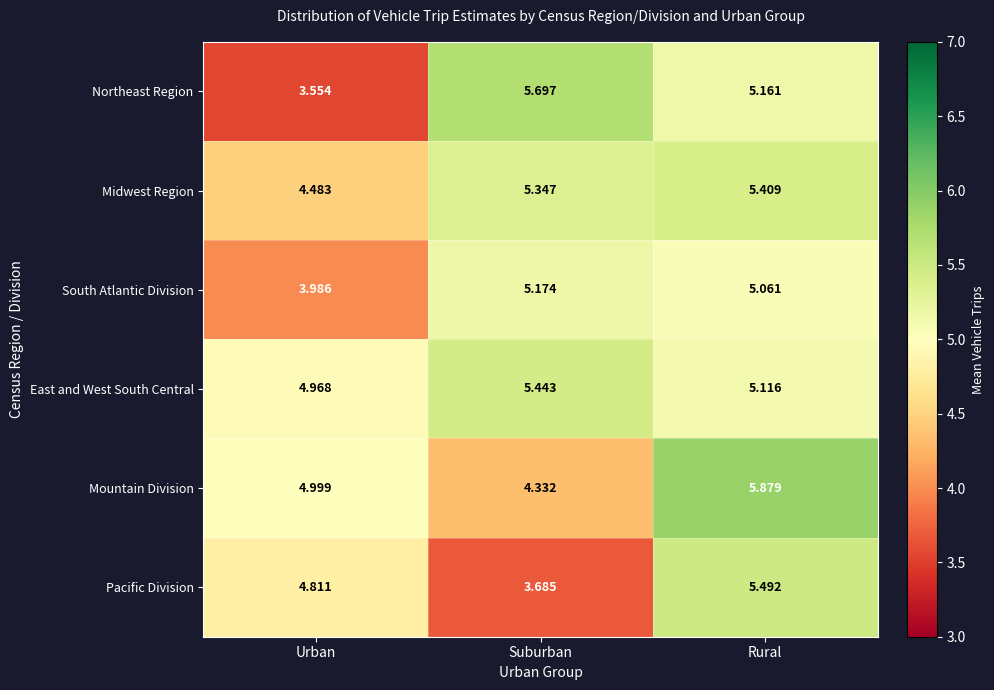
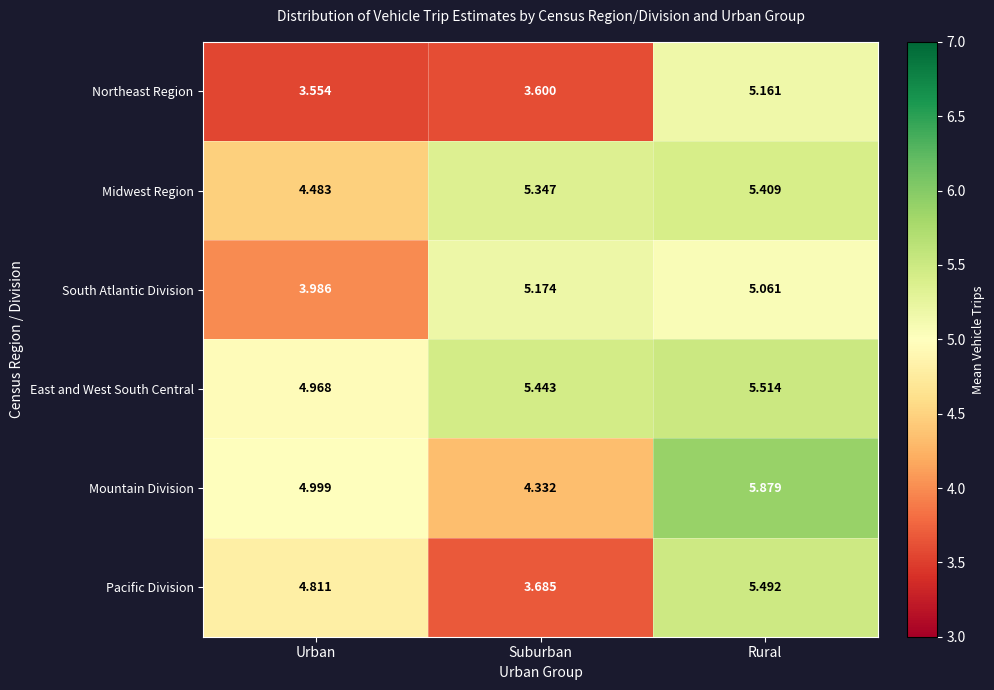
Northeast Region, Suburban: 5.697 -> 3.600
East and West South Central, Rural: 5.116 -> 5.514
